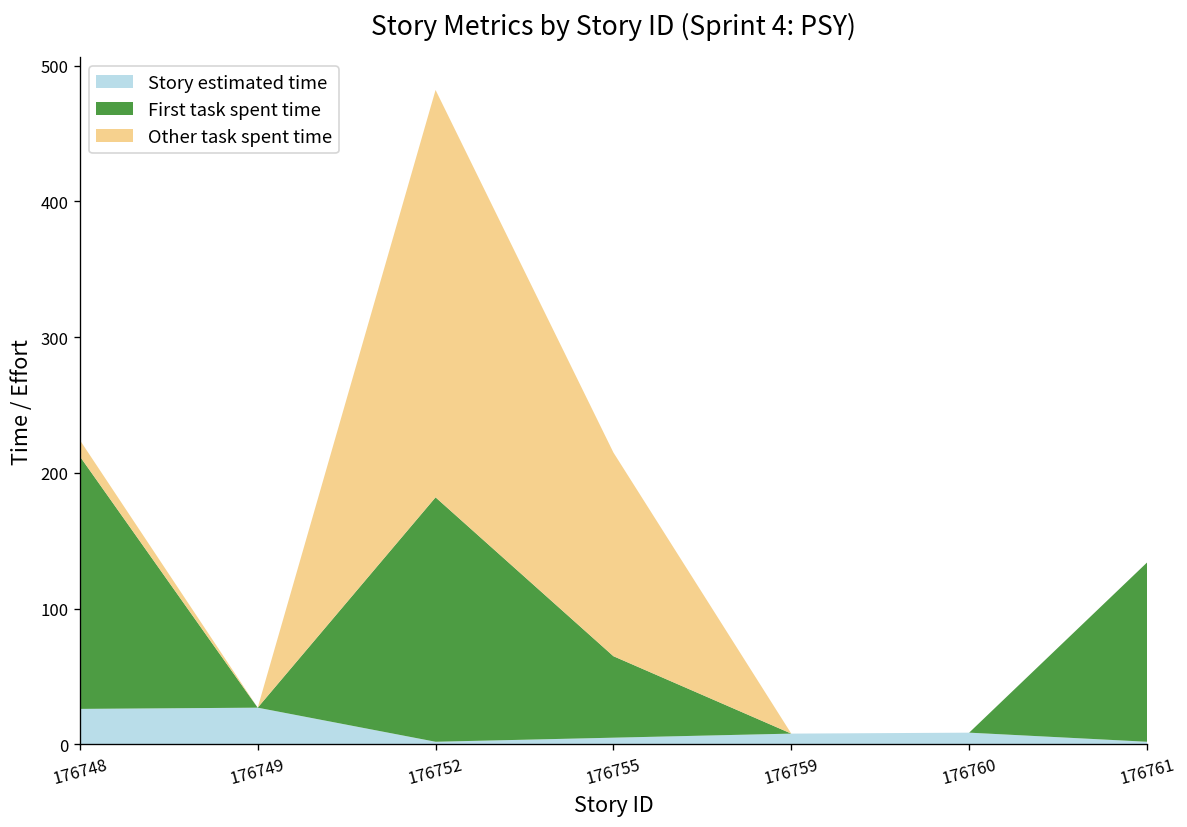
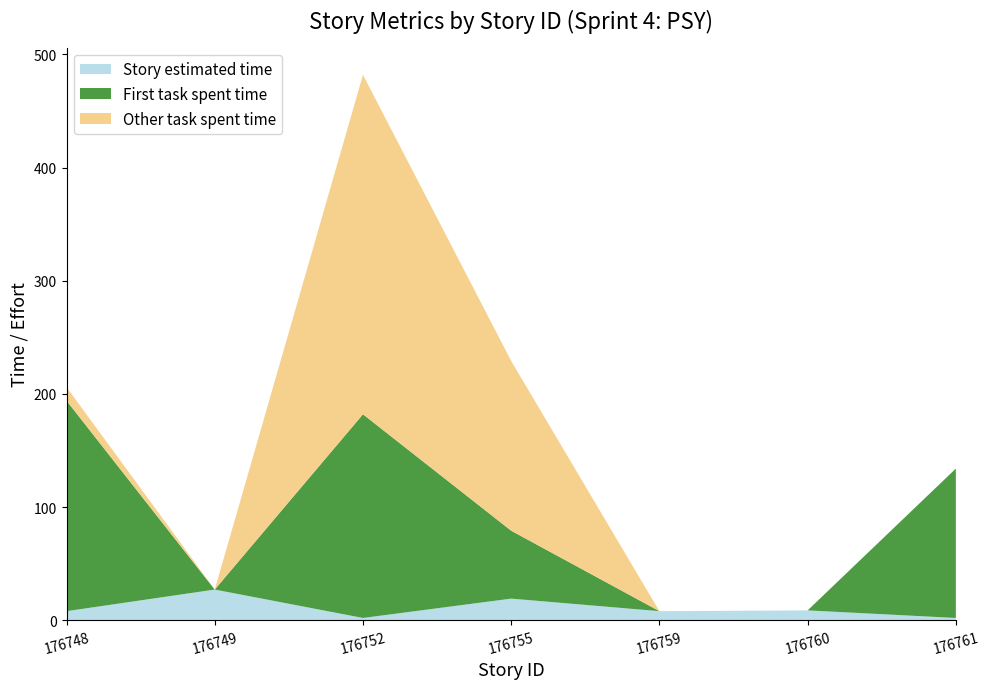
Story estimated time, 176748: 26 -> 8
Story estimated time, 176755: 5 -> 19
